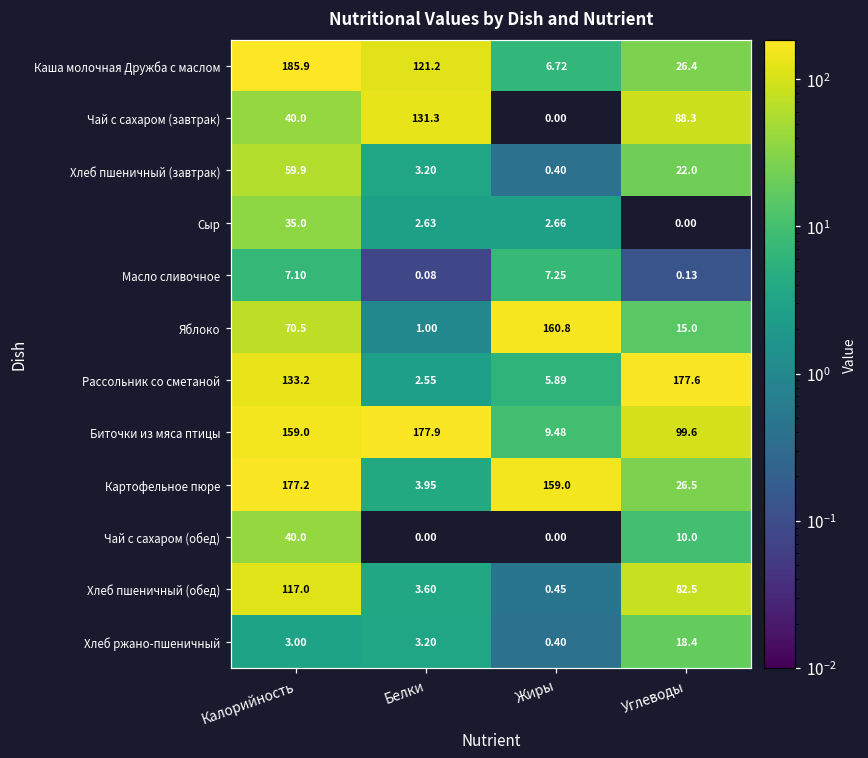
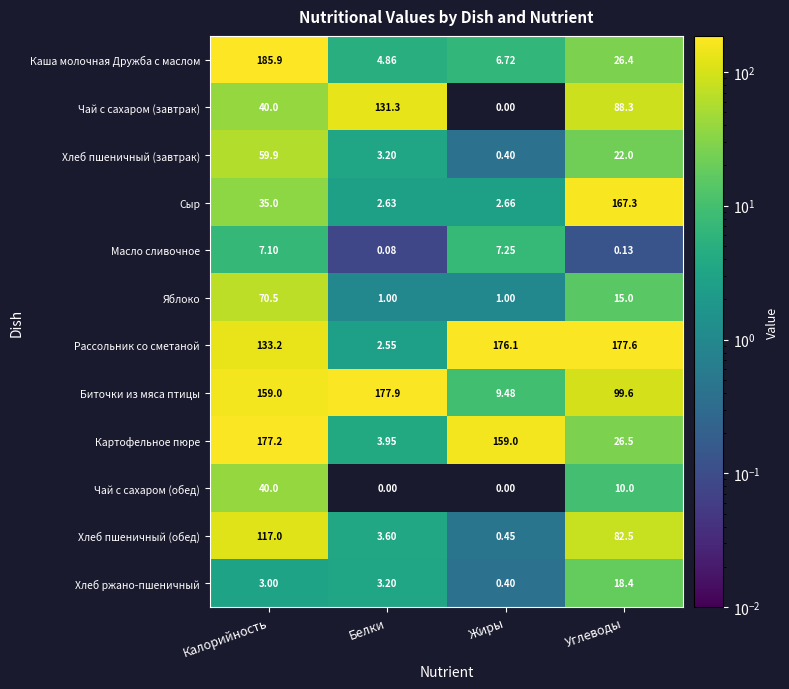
Каша молочная Дружба с маслом, Белки: 121.2 -> 4.86
Сыр, Углеводы: 0.00 -> 167.3
Яблоко, Жиры: 160.8 -> 1.00
Рассольник со сметаной, Жиры: 5.89 -> 176.1
